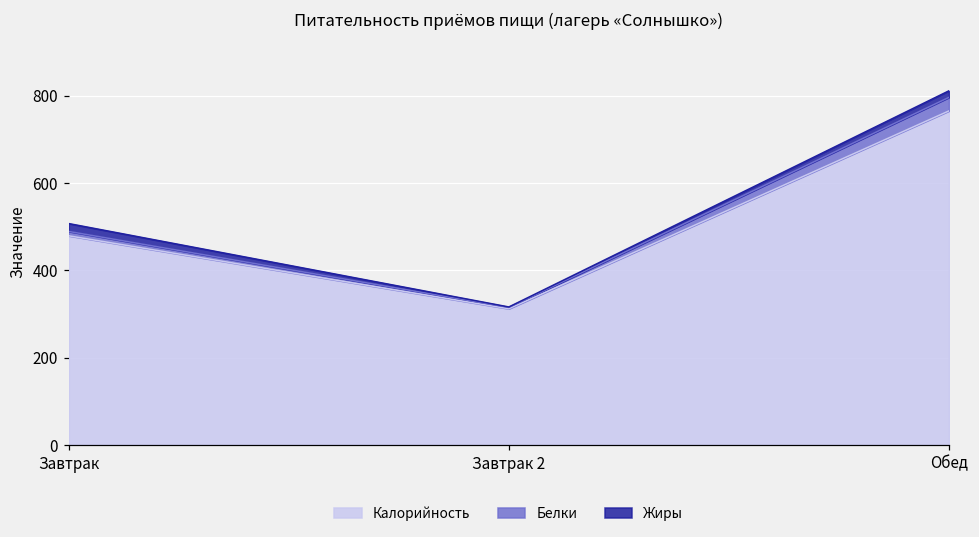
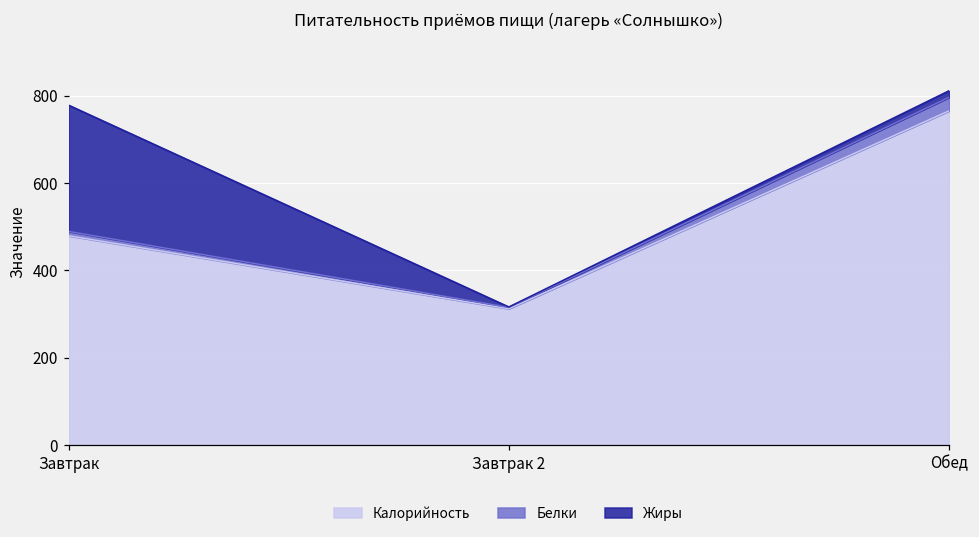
Жиры, Завтрак: 20 -> 290
